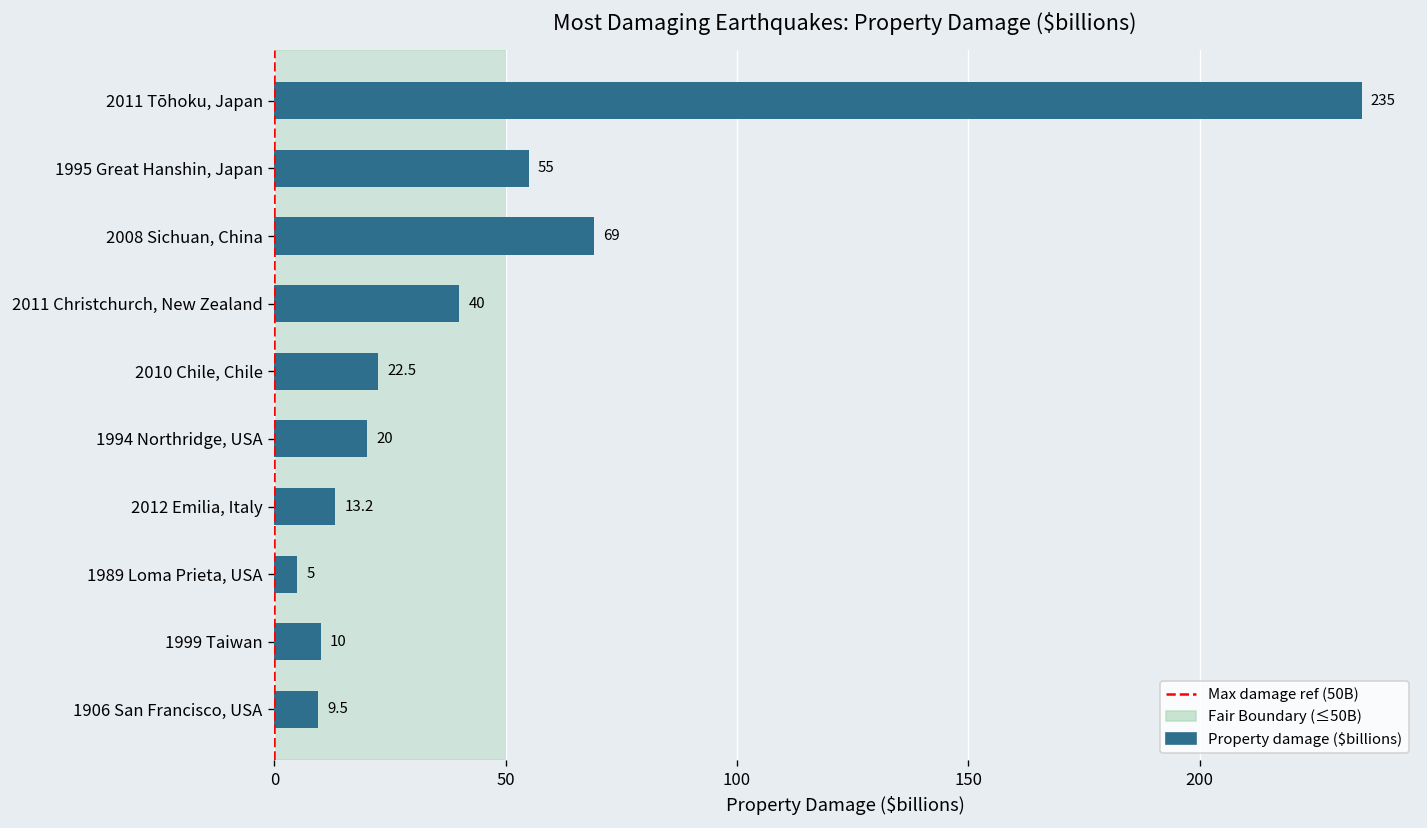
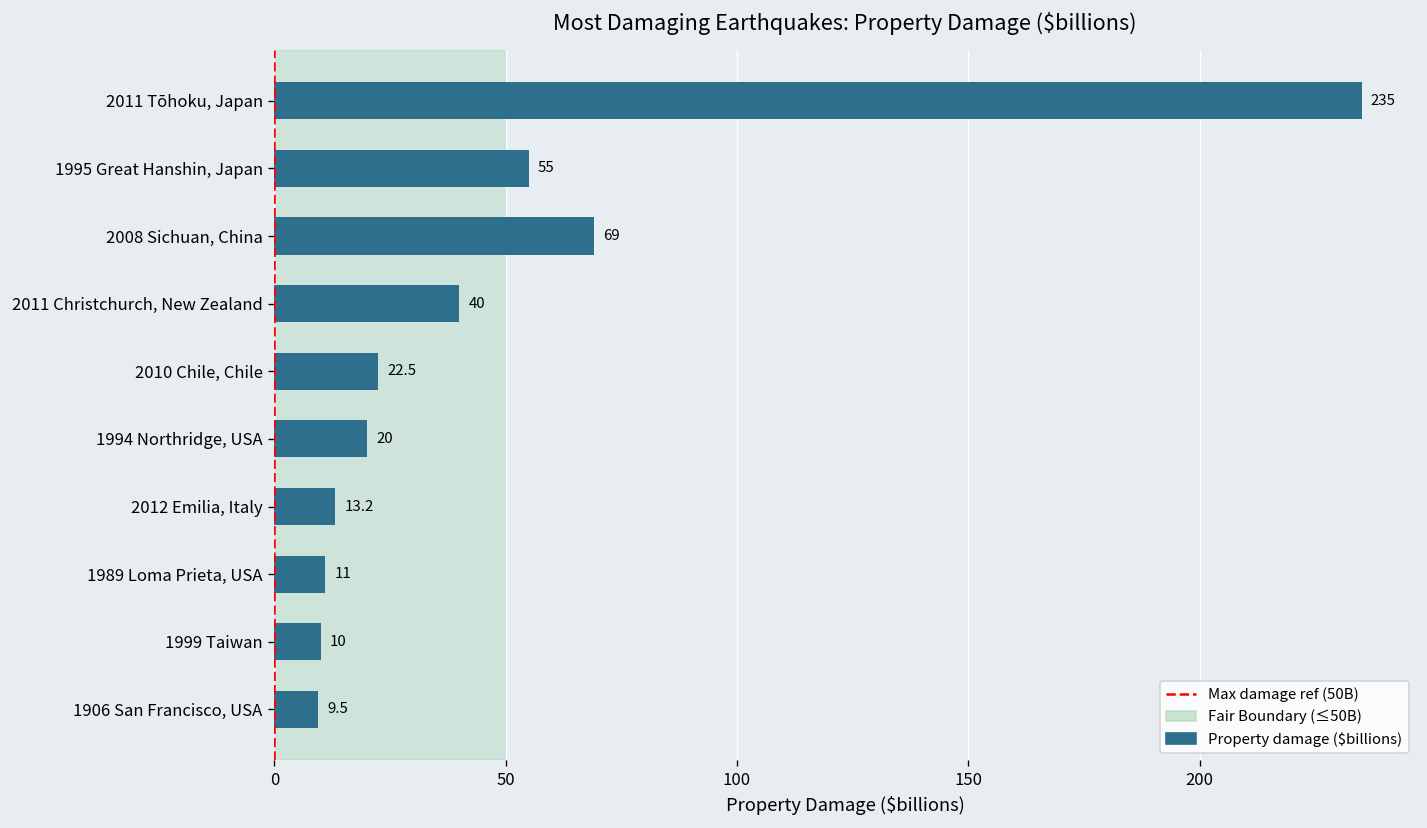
1989 Loma Prieta, USA: 5 -> 11
